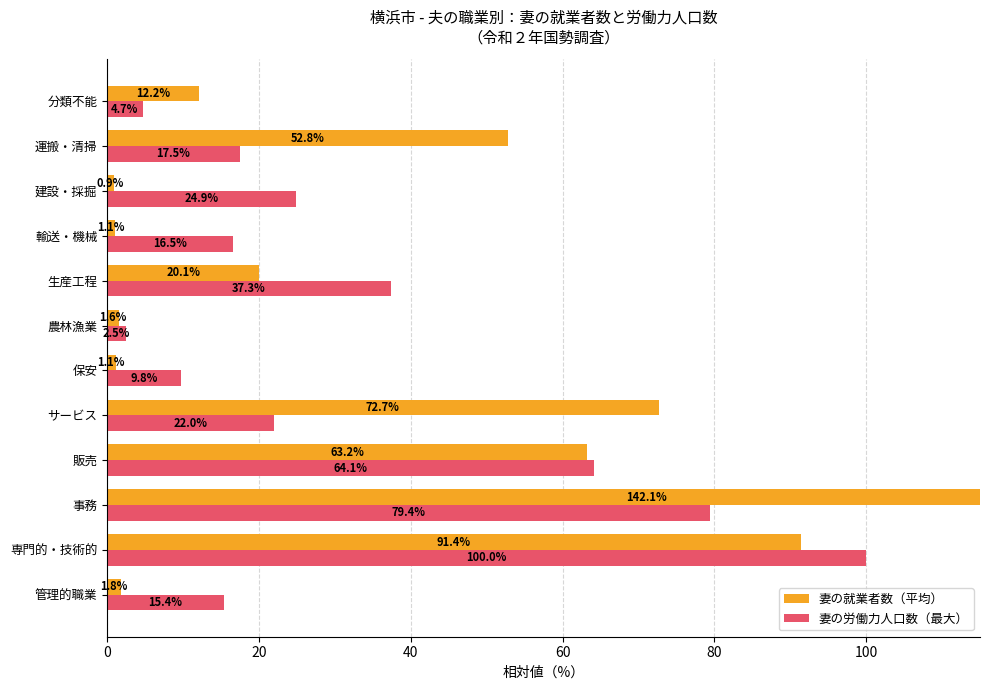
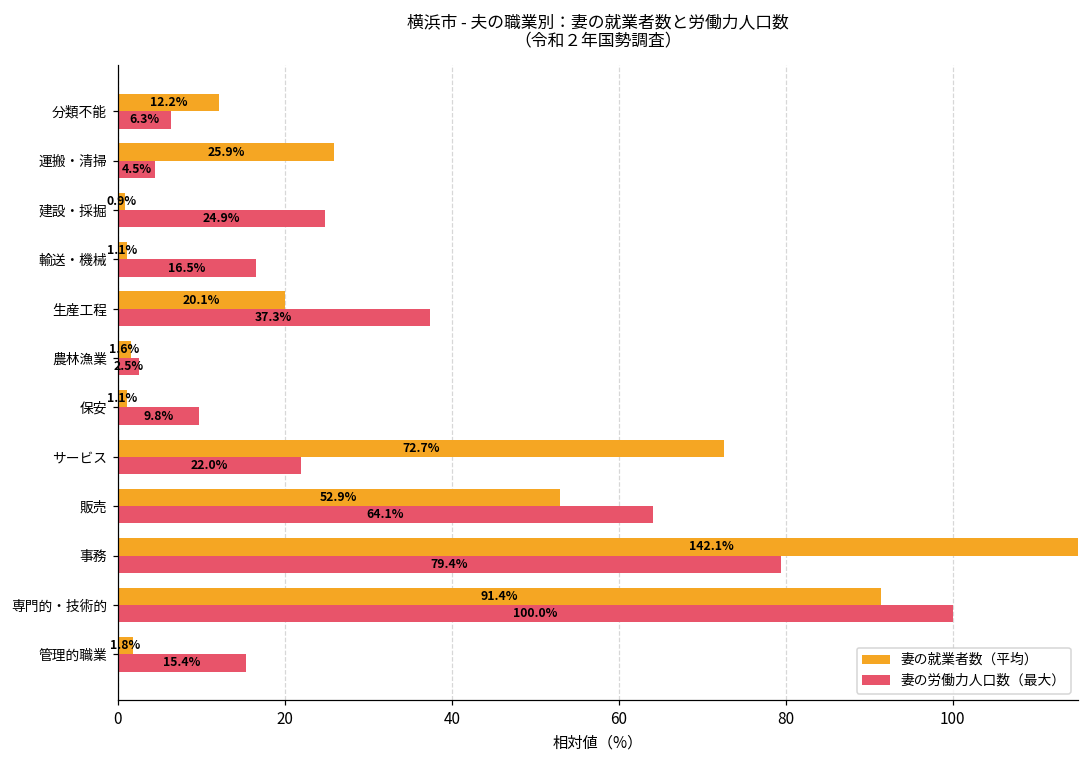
妻の労働力人口数（最大）, 分類不能: 4.7% -> 6.3%
妻の就業者数（平均）, 運搬・清掃: 52.8% -> 25.9%
妻の労働力人口数（最大）, 運搬・清掃: 17.5% -> 4.5%
妻の就業者数（平均）, 販売: 63.2% -> 52.9%
